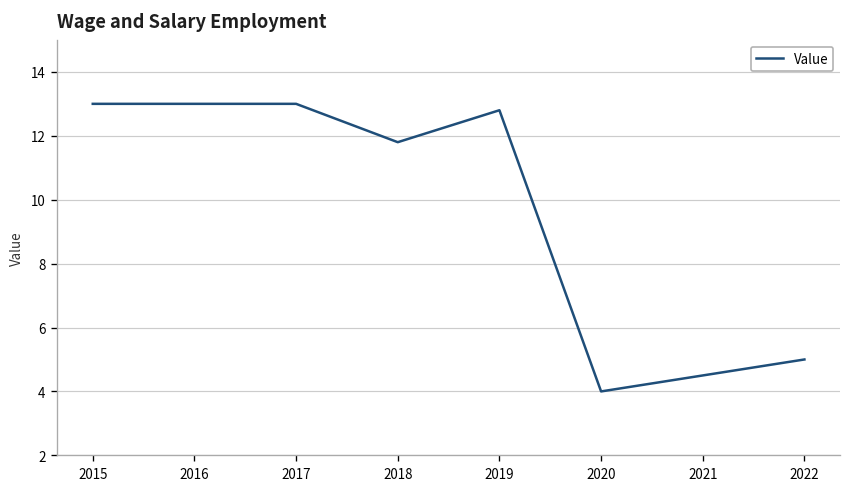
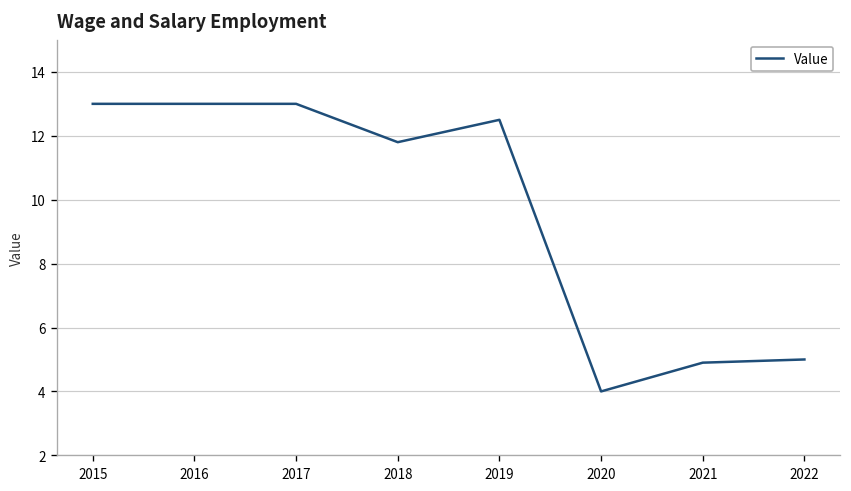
2019: 12.8 -> 12.5
2021: 4.5 -> 4.9
